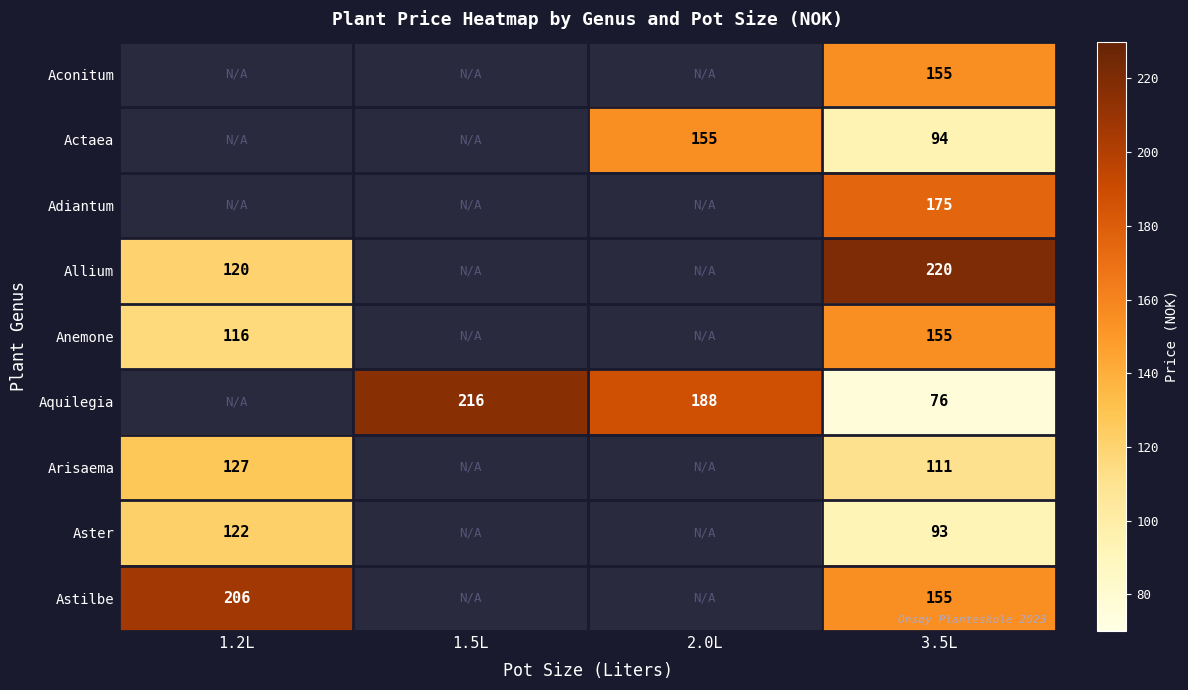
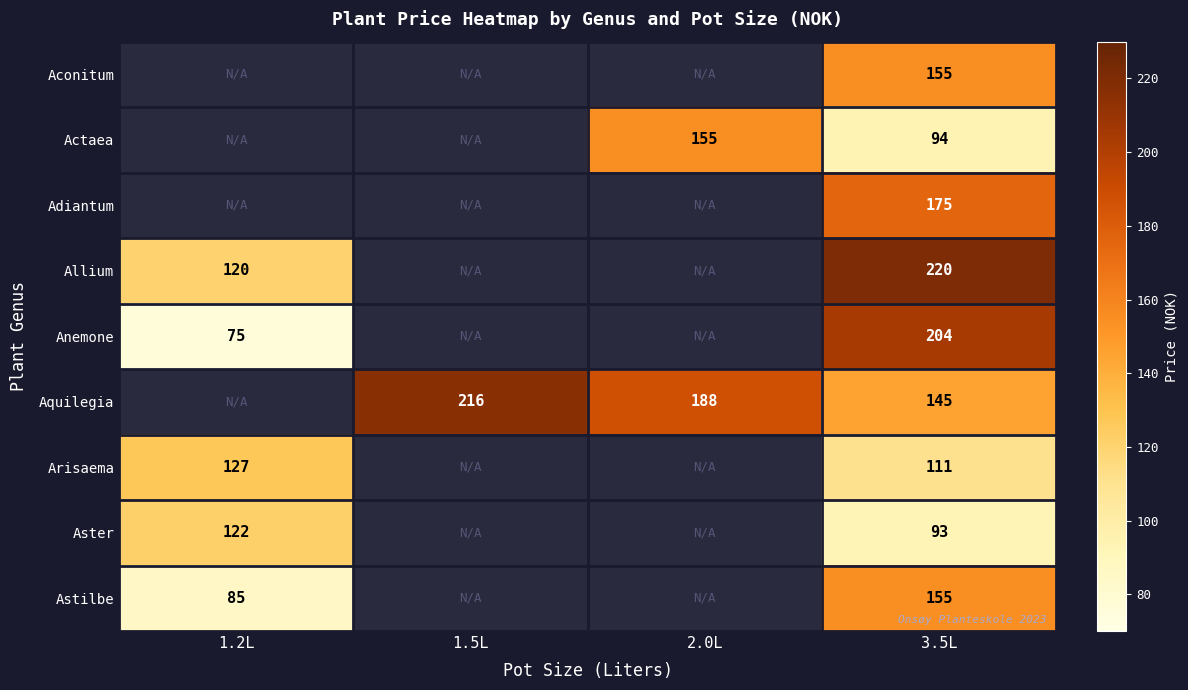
Anemone, 1.2L: 116 -> 75
Anemone, 3.5L: 155 -> 204
Aquilegia, 3.5L: 76 -> 145
Astilbe, 1.2L: 206 -> 85
